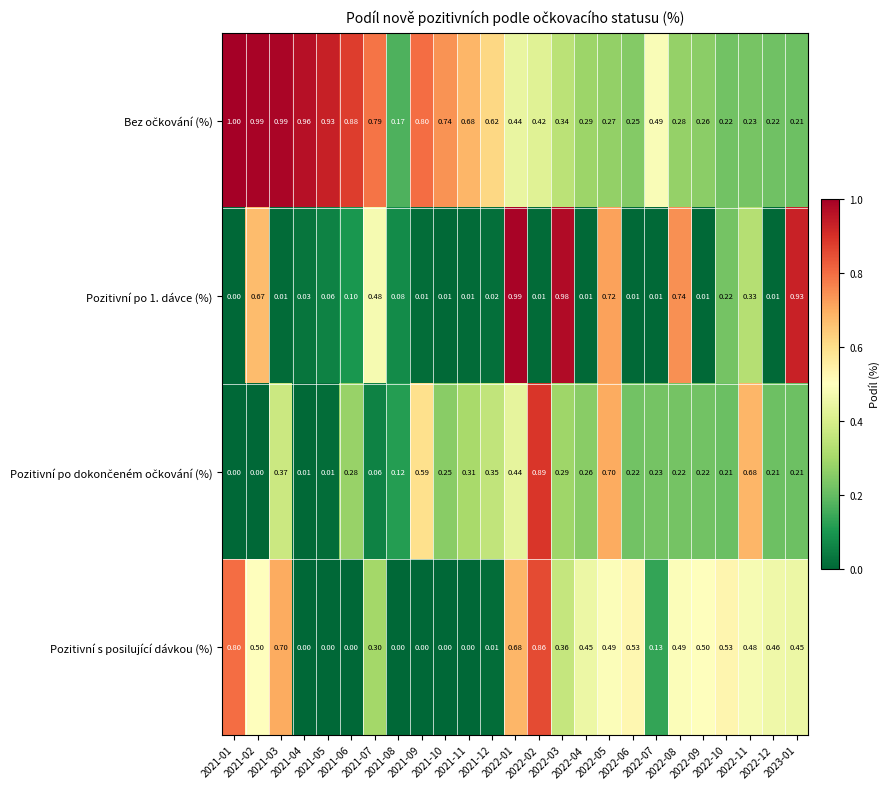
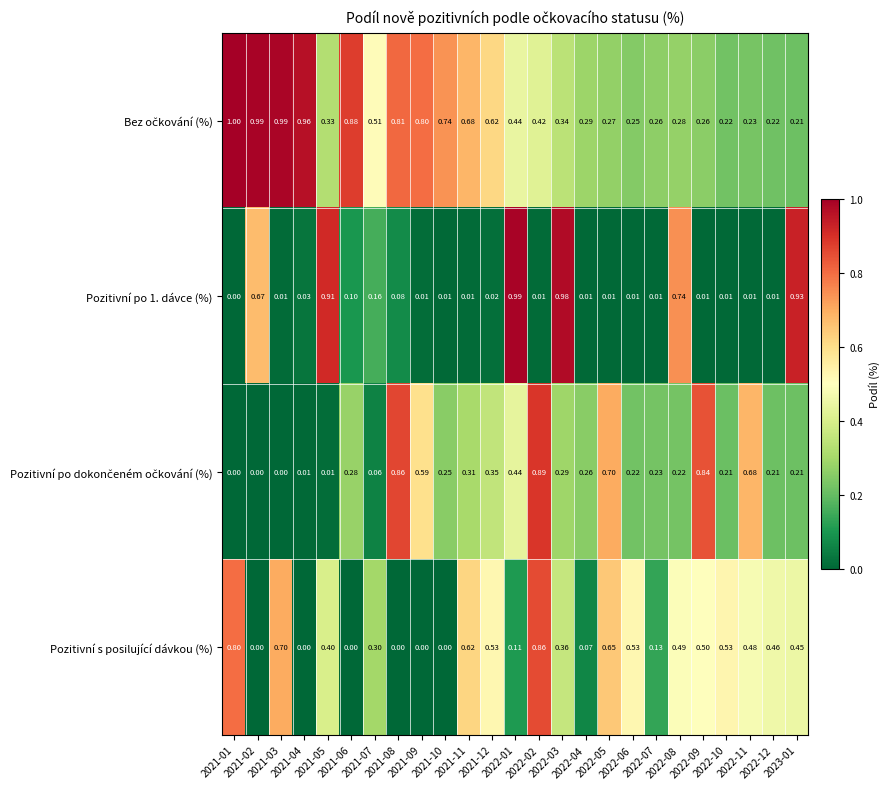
Bez očkování (%), 2021-05: 0.93 -> 0.33
Bez očkování (%), 2021-07: 0.79 -> 0.51
Bez očkování (%), 2021-08: 0.17 -> 0.81
Bez očkování (%), 2022-07: 0.49 -> 0.26
Pozitivní po 1. dávce (%), 2021-05: 0.06 -> 0.91
Pozitivní po 1. dávce (%), 2021-07: 0.48 -> 0.16
Pozitivní po 1. dávce (%), 2022-05: 0.72 -> 0.01
Pozitivní po 1. dávce (%), 2022-10: 0.22 -> 0.01
Pozitivní po 1. dávce (%), 2022-11: 0.33 -> 0.01
Pozitivní po dokončeném očkování (%), 2021-03: 0.37 -> 0.00
Pozitivní po dokončeném očkování (%), 2021-08: 0.12 -> 0.86
Pozitivní po dokončeném očkování (%), 2022-09: 0.22 -> 0.84
Pozitivní s posilující dávkou (%), 2021-02: 0.50 -> 0.00
Pozitivní s posilující dávkou (%), 2021-05: 0.00 -> 0.40
Pozitivní s posilující dávkou (%), 2021-11: 0.00 -> 0.62
Pozitivní s posilující dávkou (%), 2021-12: 0.01 -> 0.53
Pozitivní s posilující dávkou (%), 2022-01: 0.68 -> 0.11
Pozitivní s posilující dávkou (%), 2022-04: 0.45 -> 0.07
Pozitivní s posilující dávkou (%), 2022-05: 0.49 -> 0.65
